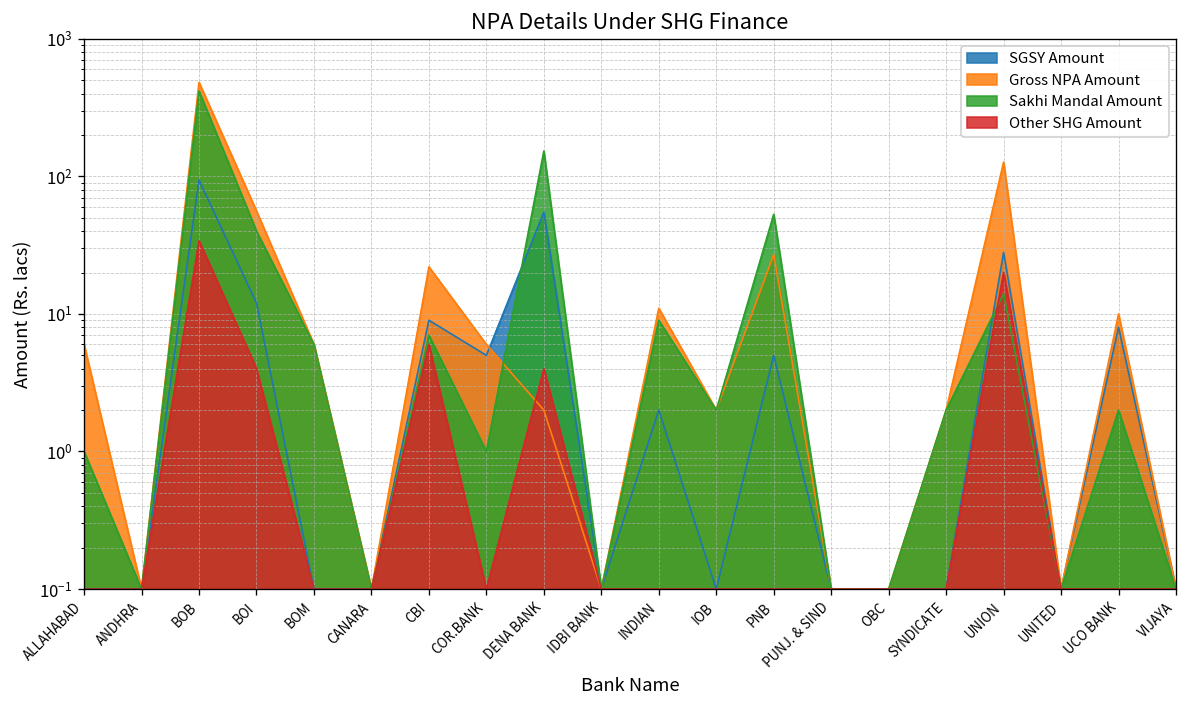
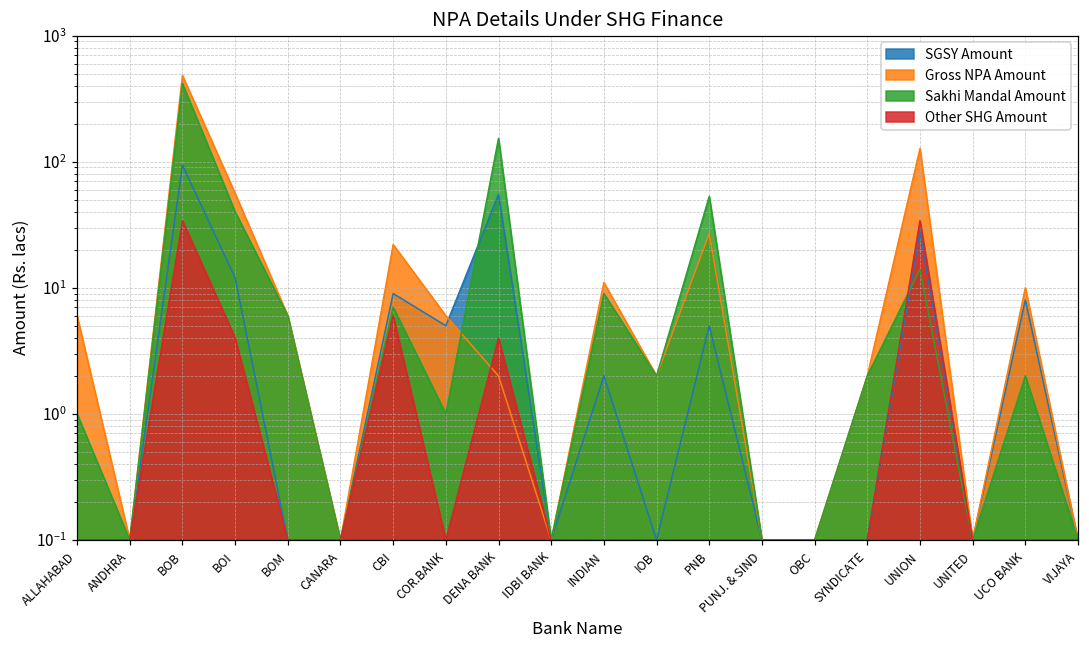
Other SHG Amount, UNION: 20 -> 34
